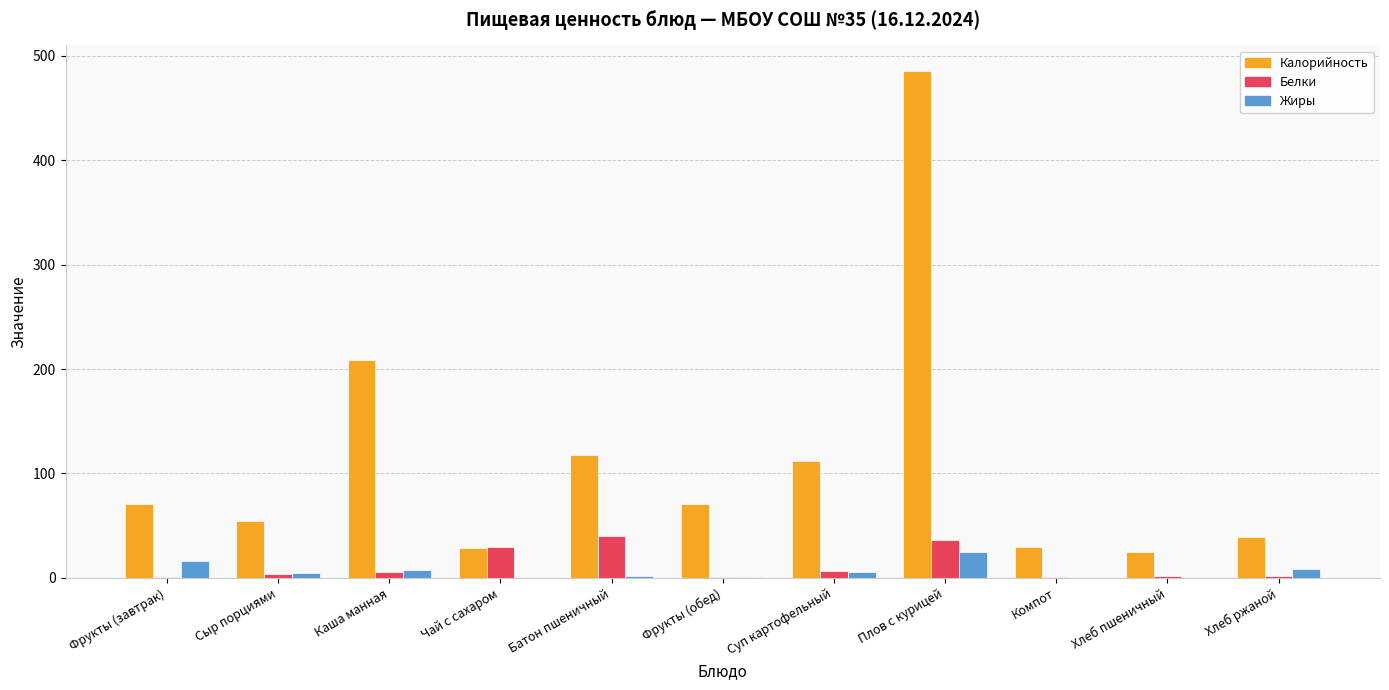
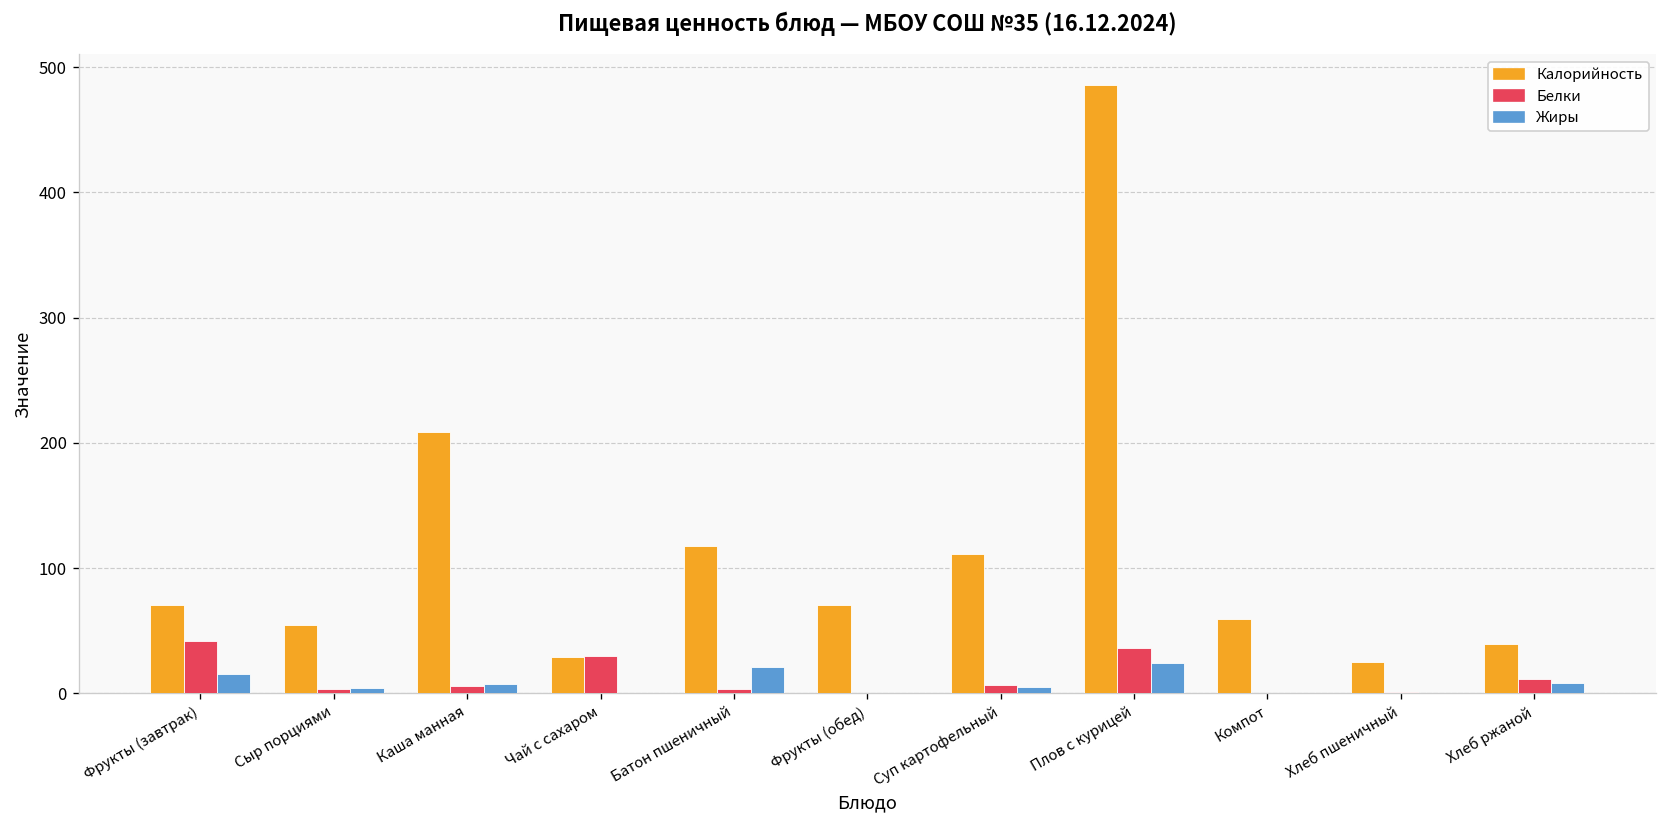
Белки, Фрукты (завтрак): 1 -> 42
Белки, Батон пшеничный: 40 -> 3
Жиры, Батон пшеничный: 1 -> 21
Калорийность, Компот: 30 -> 59
Белки, Хлеб ржаной: 1 -> 11
